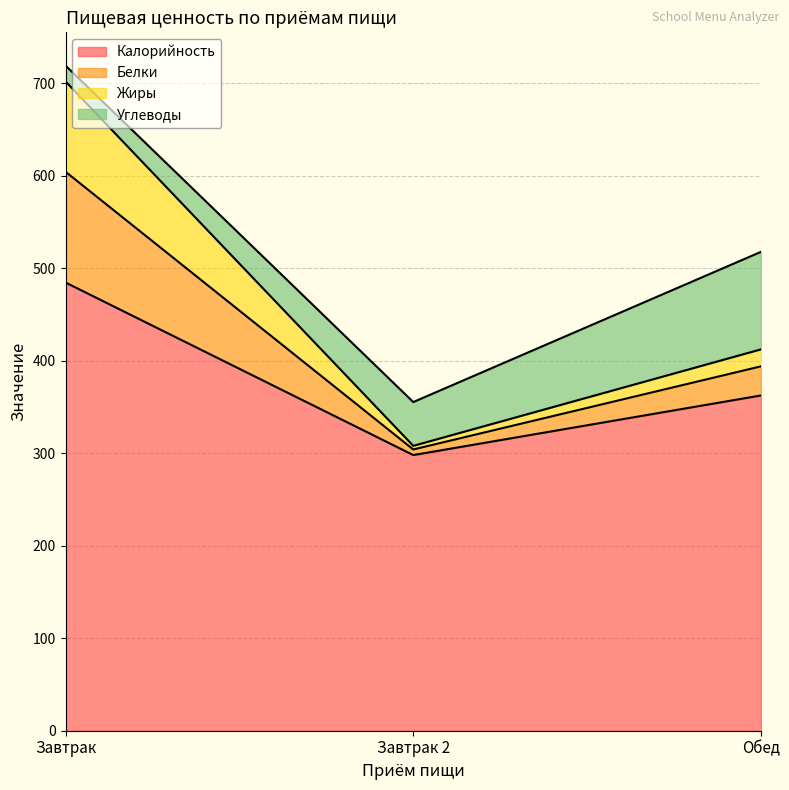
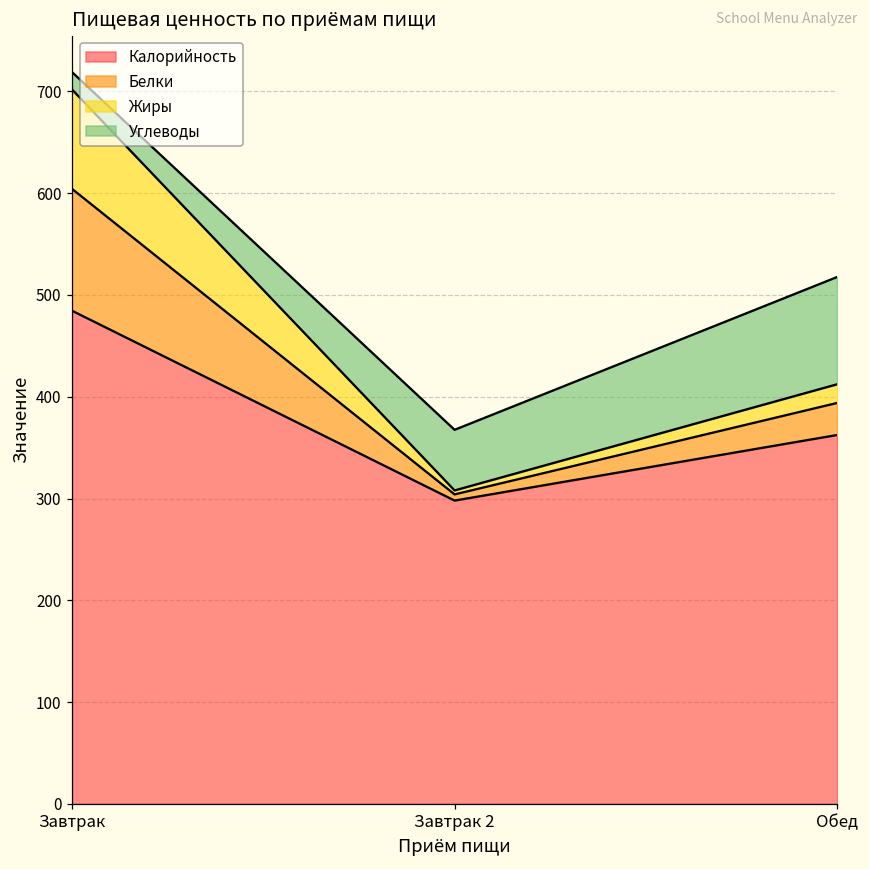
Углеводы, Завтрак 2: 50 -> 60
